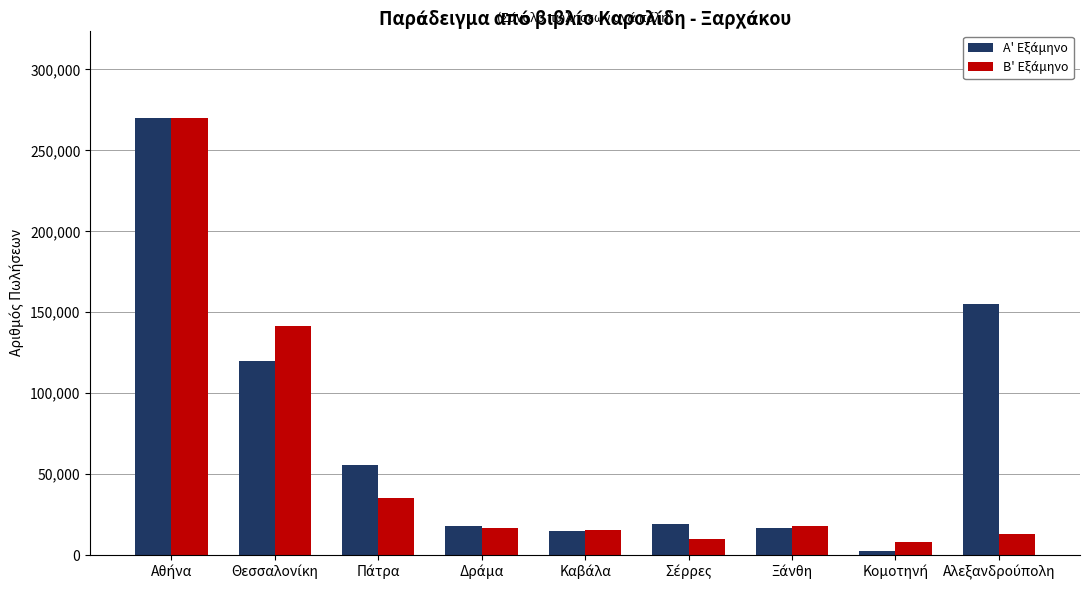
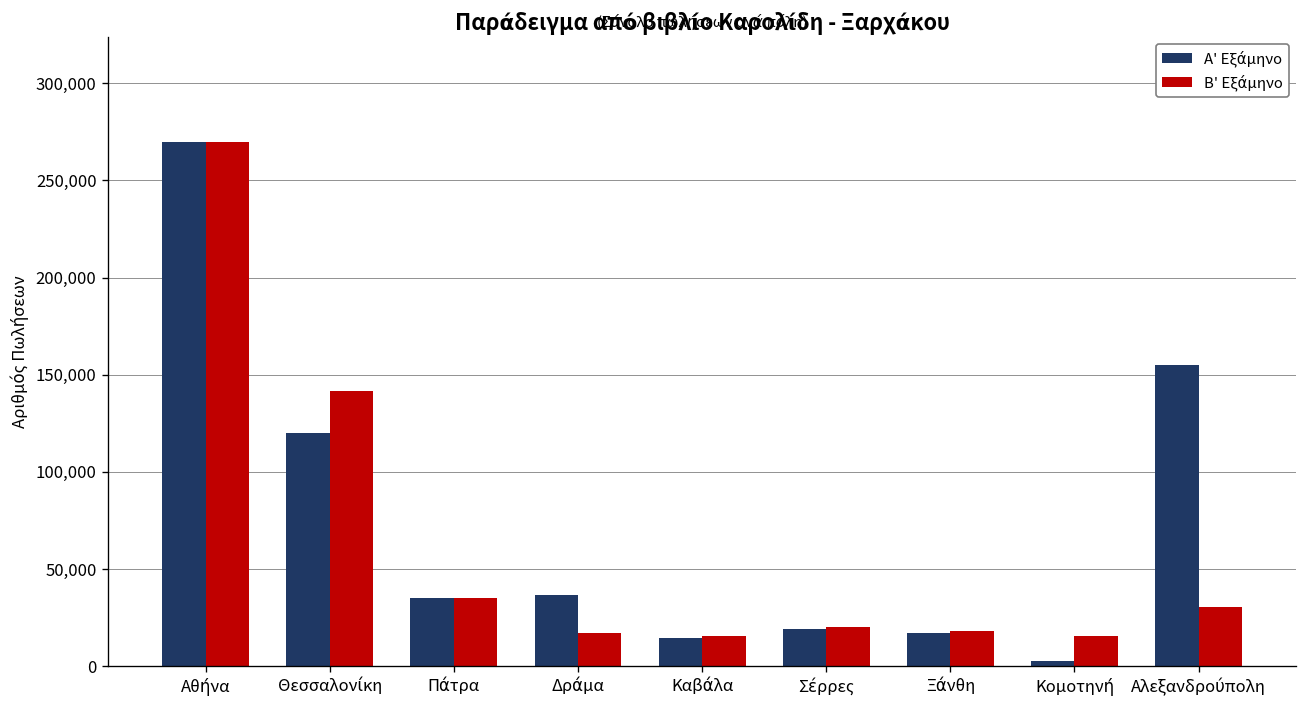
Α' Εξάμηνο, Πάτρα: 56,000 -> 35,000
Α' Εξάμηνο, Δράμα: 18,000 -> 37,000
Β' Εξάμηνο, Σέρρες: 10,000 -> 20,000
Β' Εξάμηνο, Κομοτηνή: 8,000 -> 16,000
Β' Εξάμηνο, Αλεξανδρούπολη: 13,000 -> 31,000
